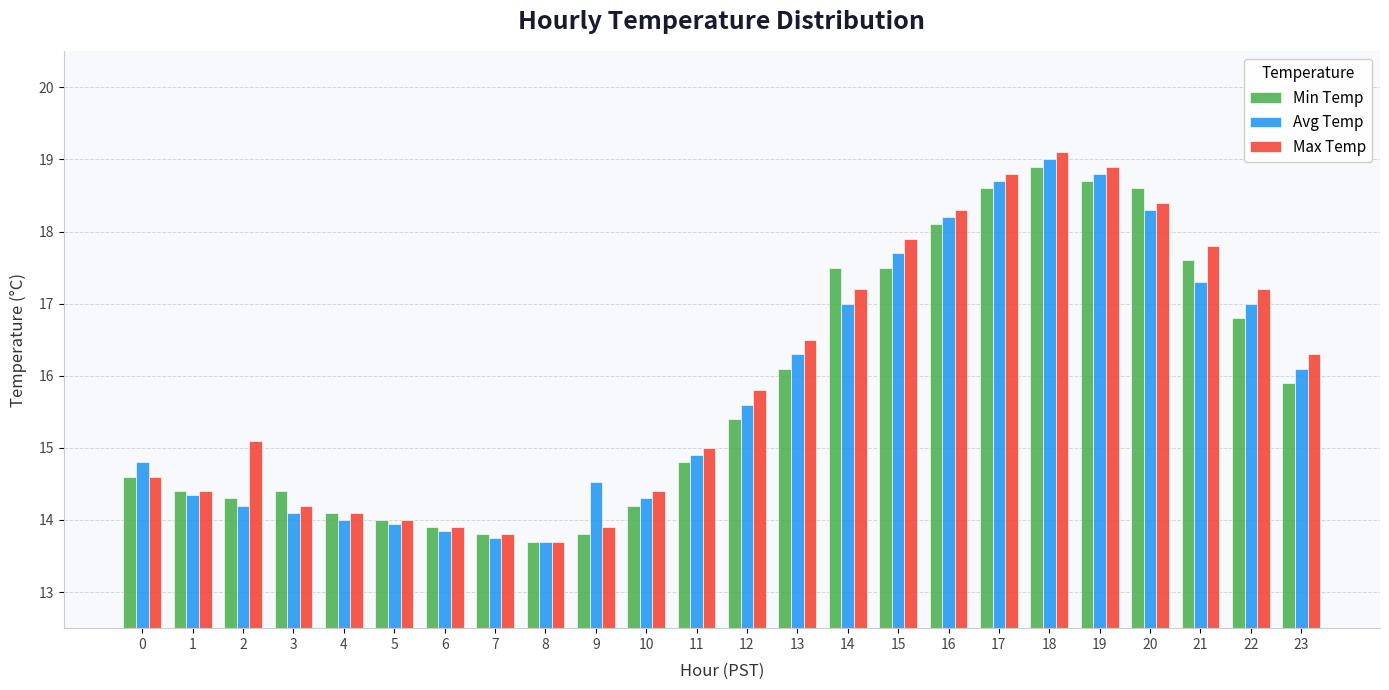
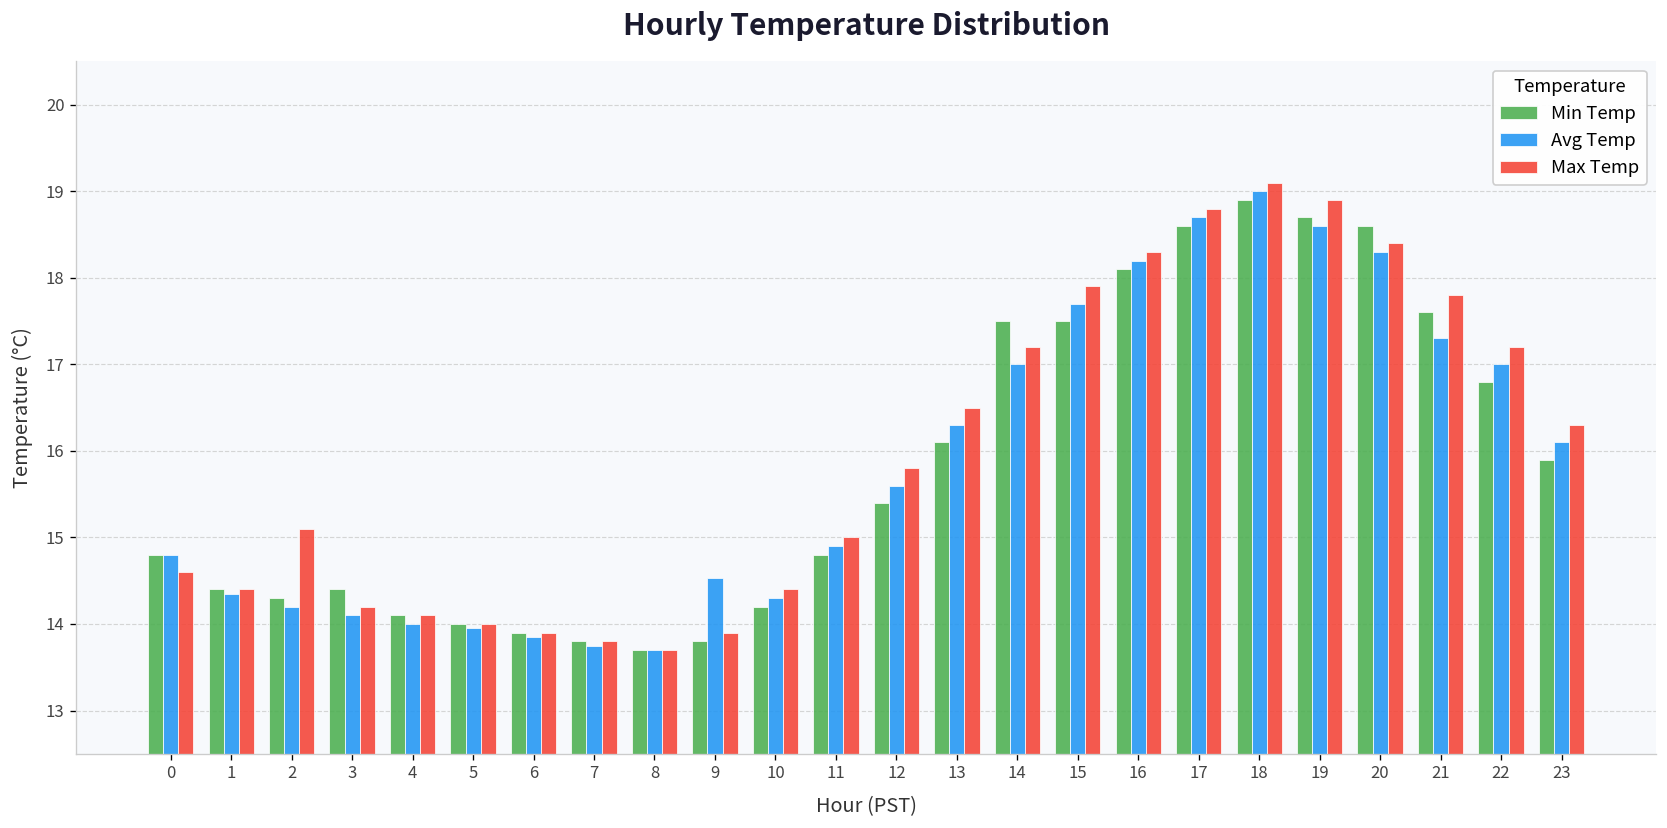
Min Temp, 0: 14.6 -> 14.8
Avg Temp, 19: 18.8 -> 18.6
